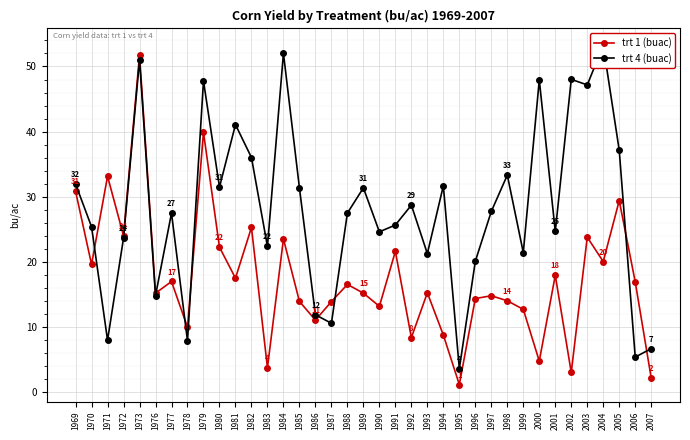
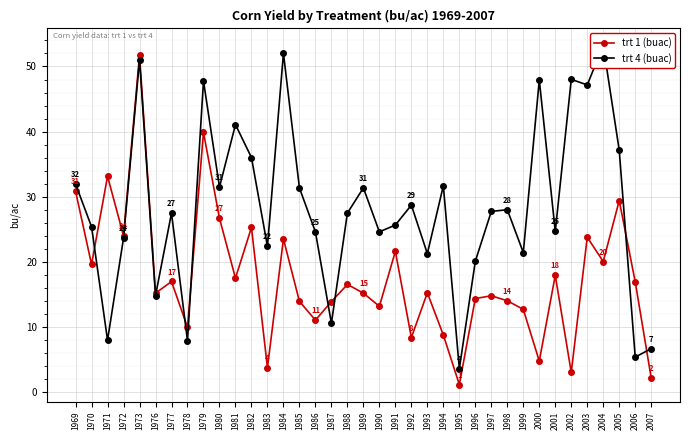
trt 1 (buac), 1980: 22 -> 27
trt 4 (buac), 1986: 12 -> 25
trt 4 (buac), 1998: 33 -> 28
